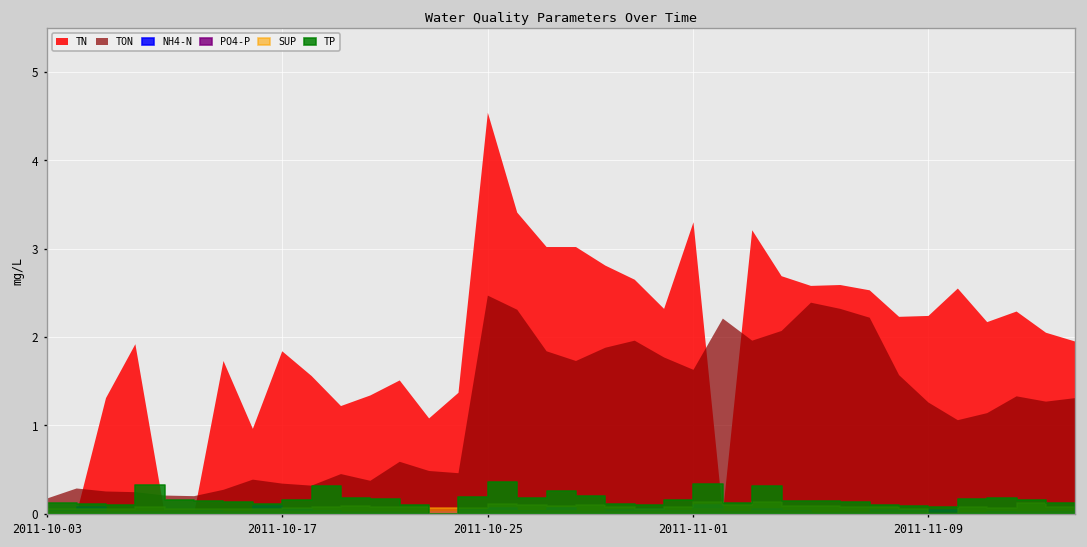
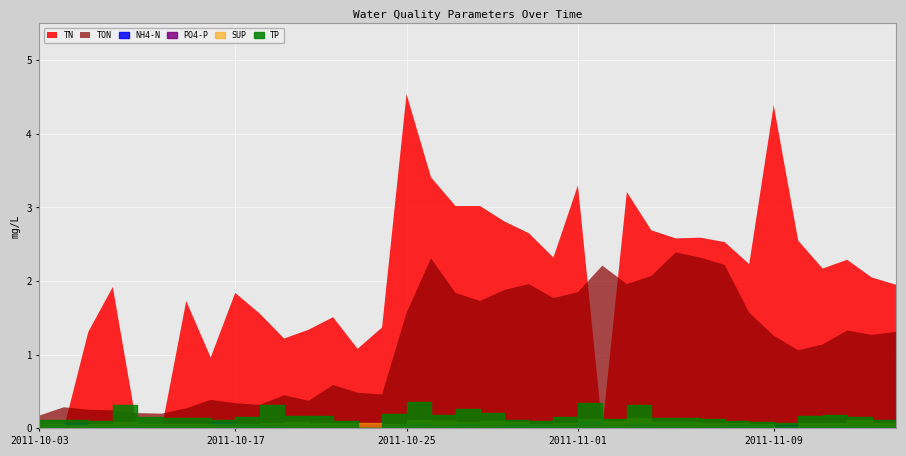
TON, 2011-10-25: 2.5 -> 1.6
TON, 2011-11-01: 1.6 -> 1.9
TN, 2011-11-09: 2.2 -> 4.4
